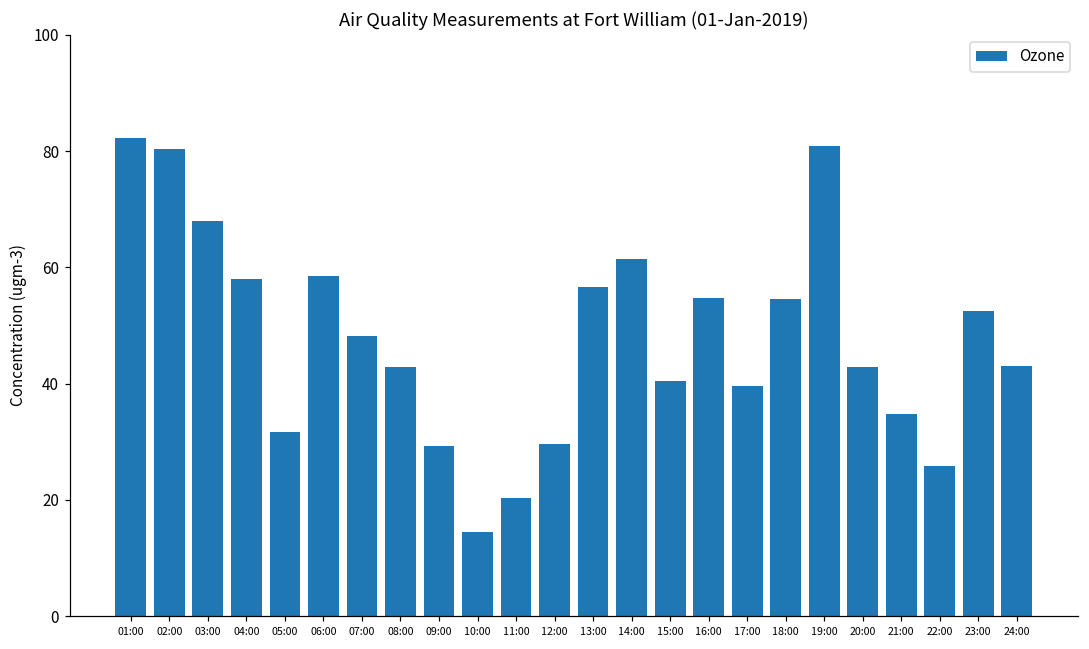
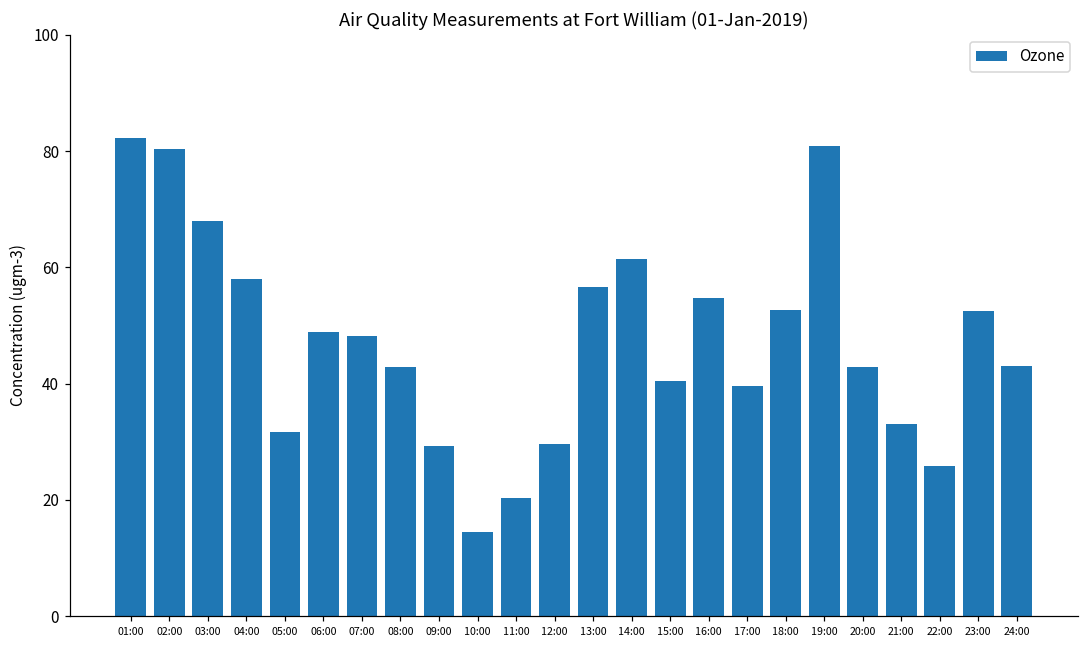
06:00: 58 -> 49
18:00: 55 -> 53
21:00: 35 -> 33
